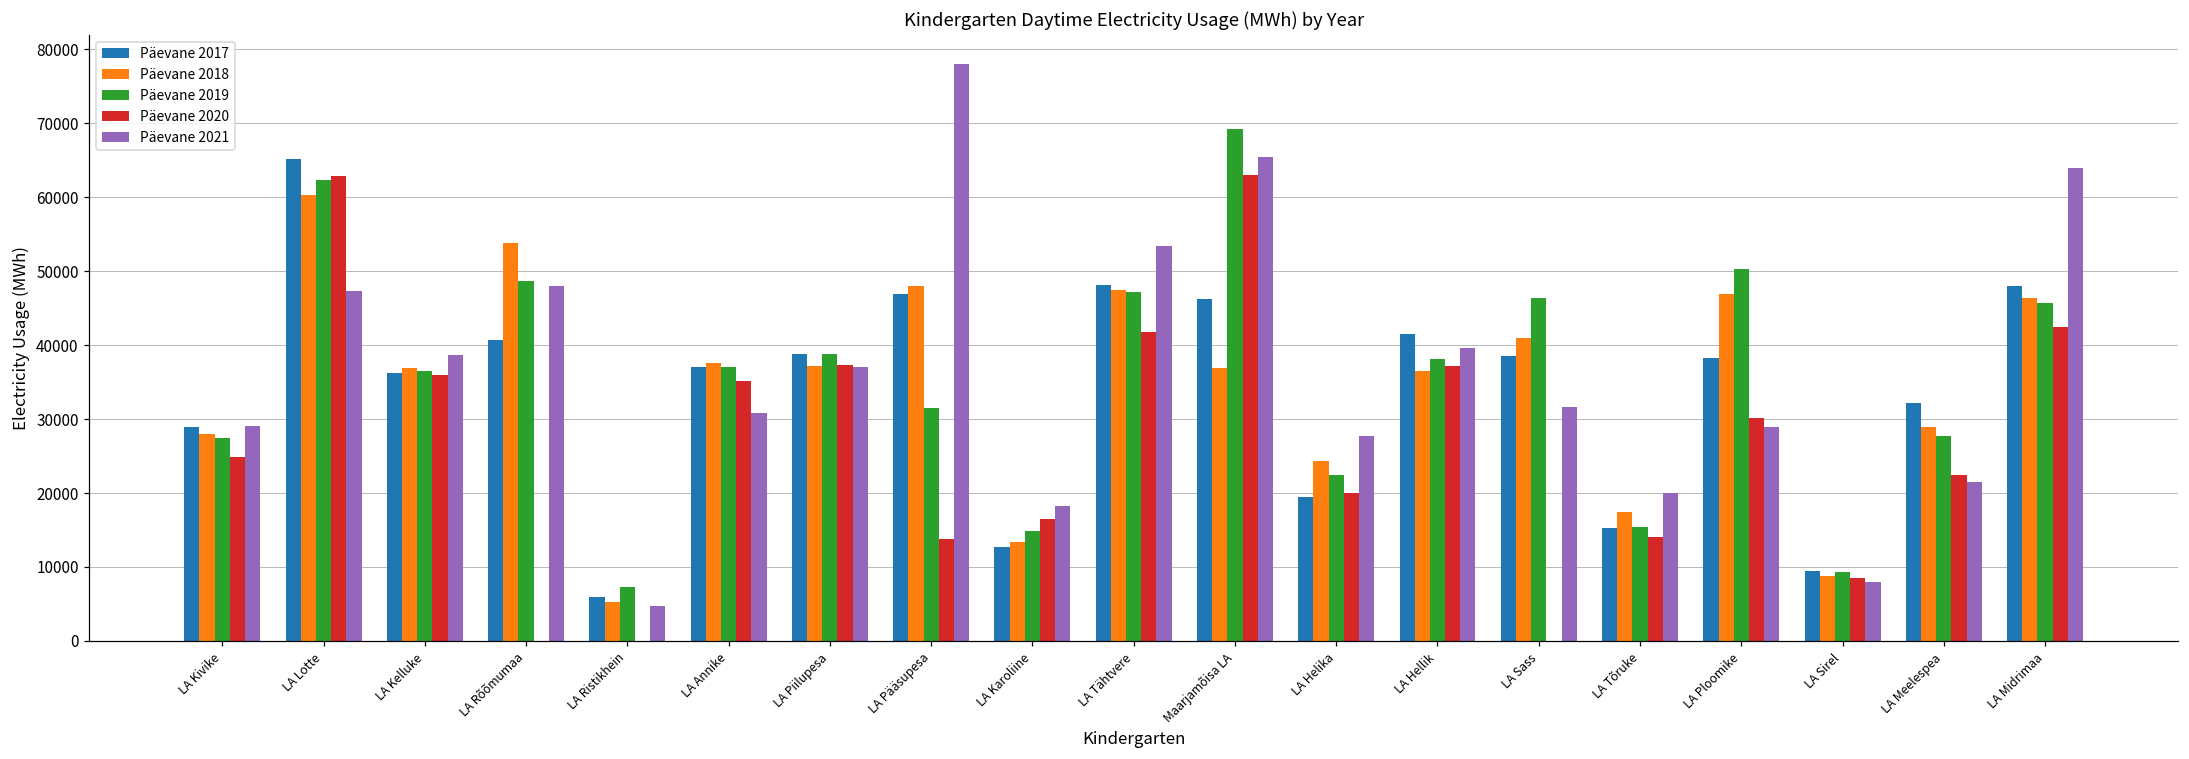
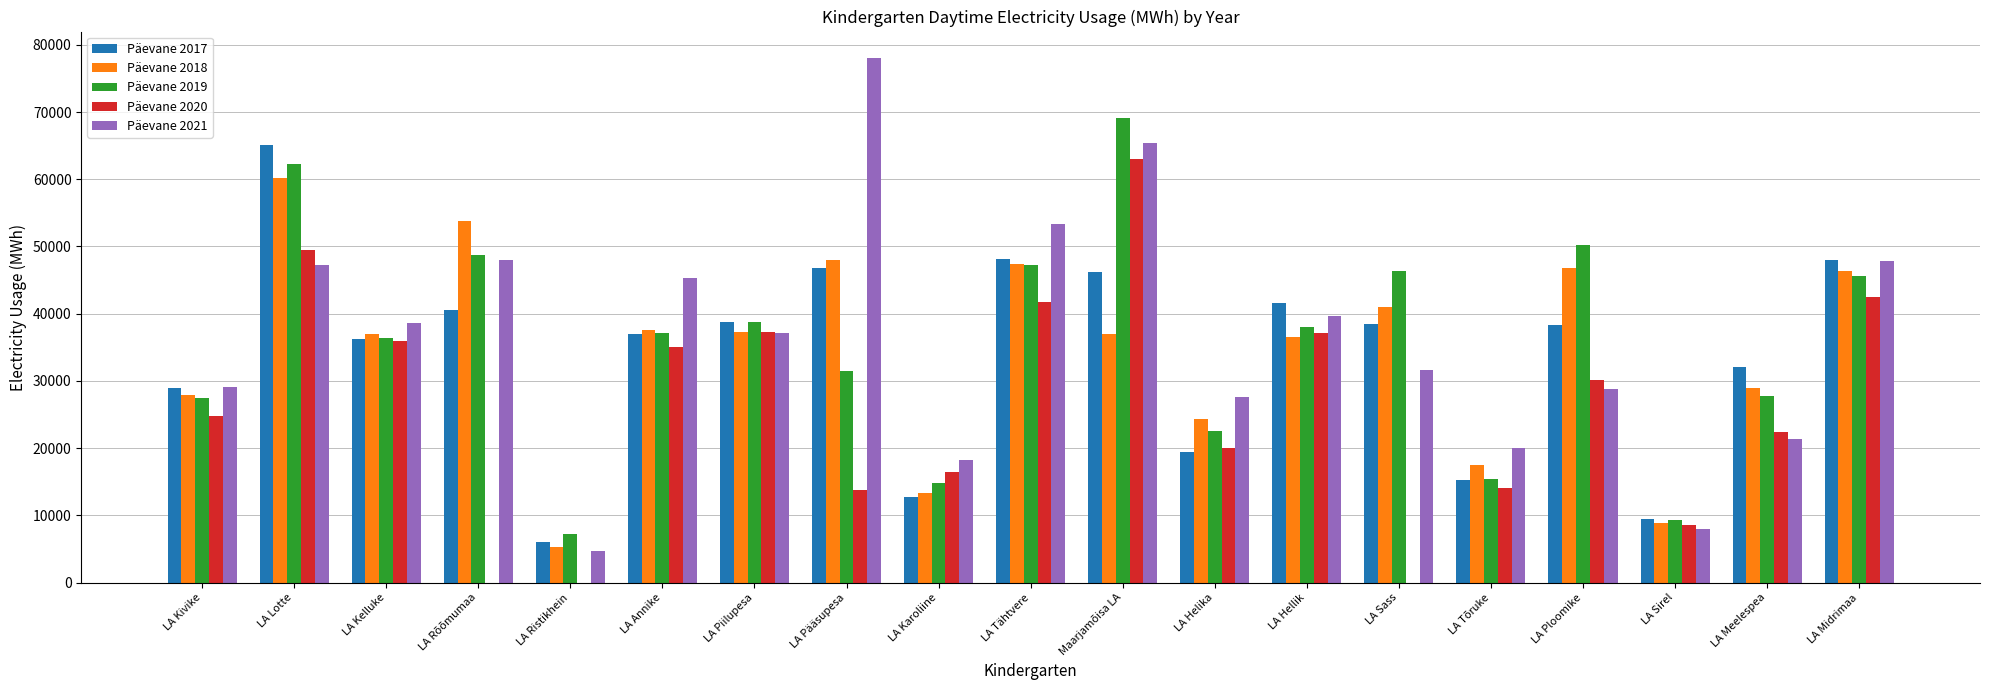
Päevane 2020, LA Lotte: 63000 -> 50000
Päevane 2021, LA Annike: 31000 -> 45000
Päevane 2021, LA Midrimaa: 64000 -> 48000
